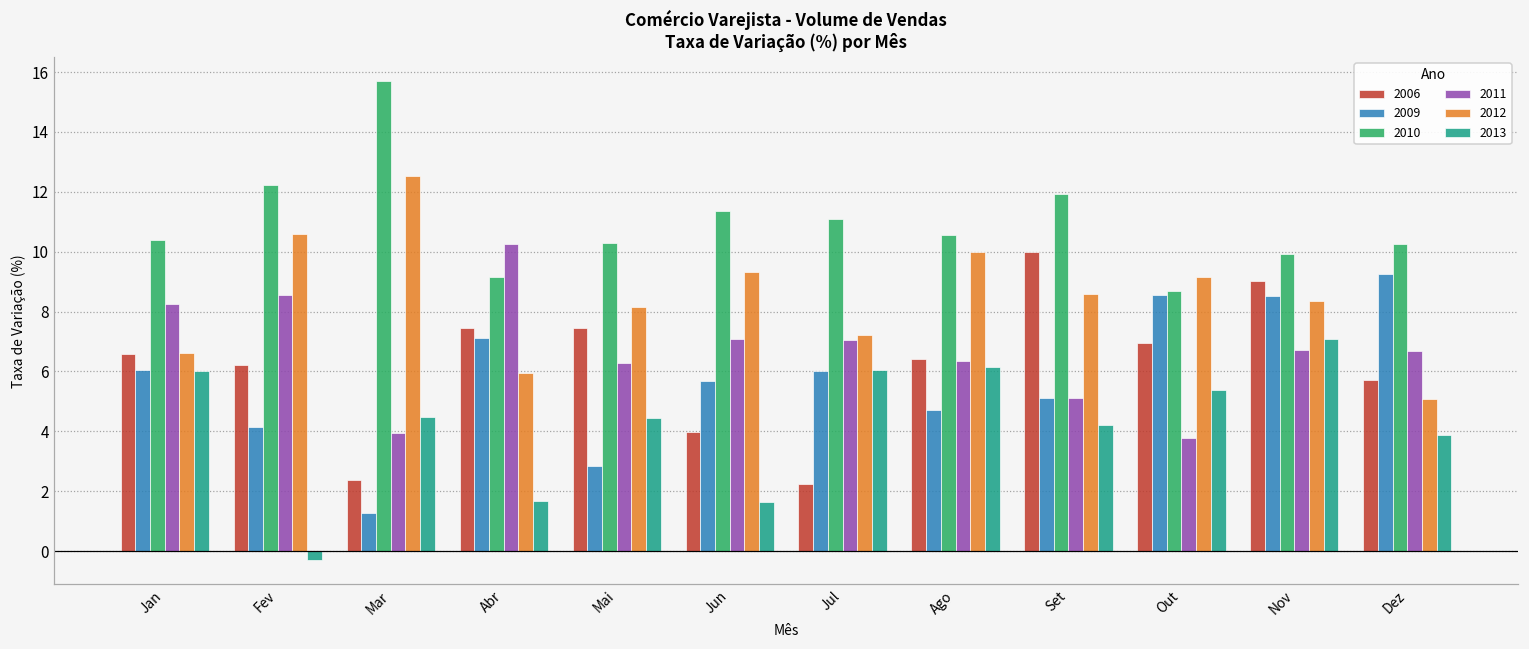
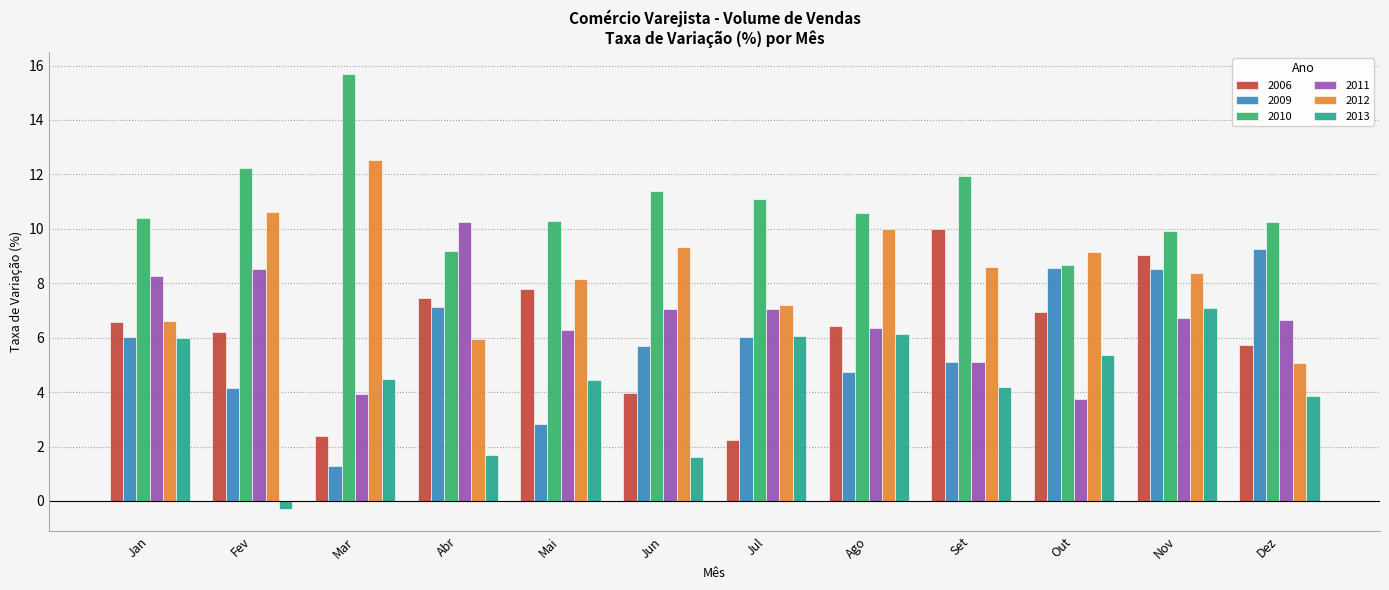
2006, Mai: 7.5 -> 7.8
